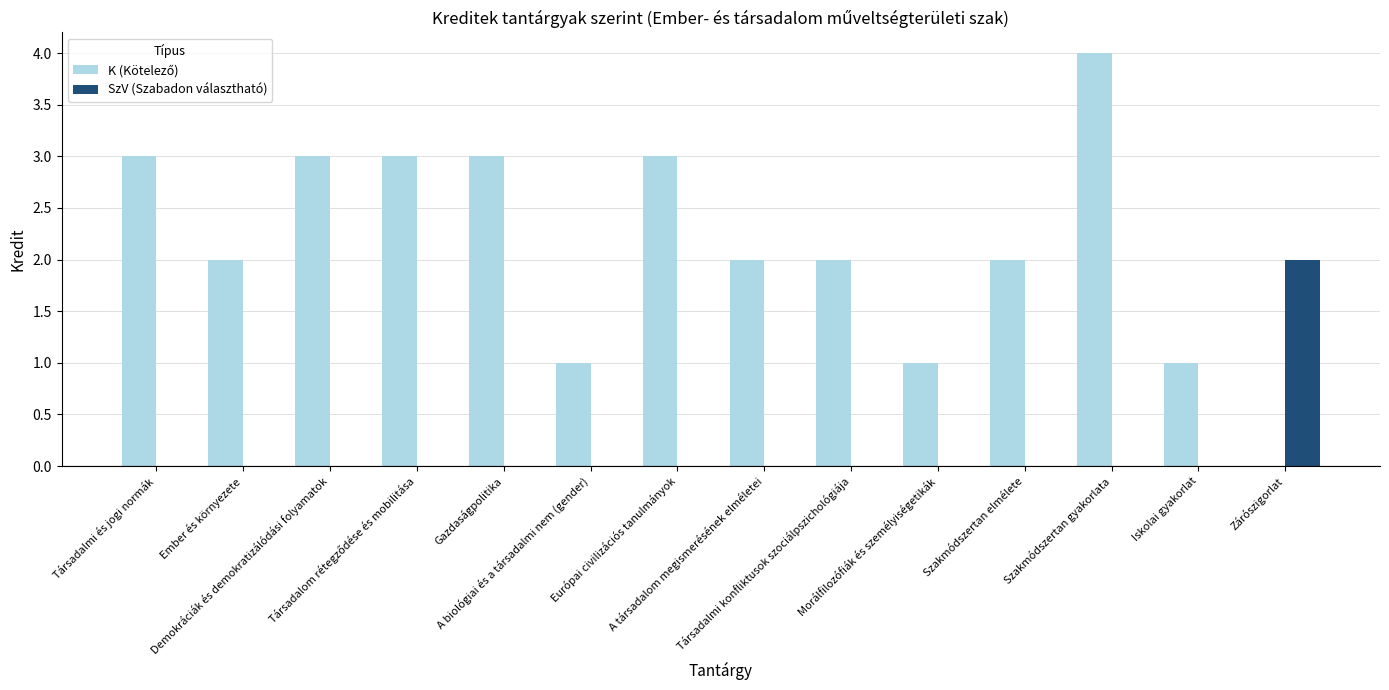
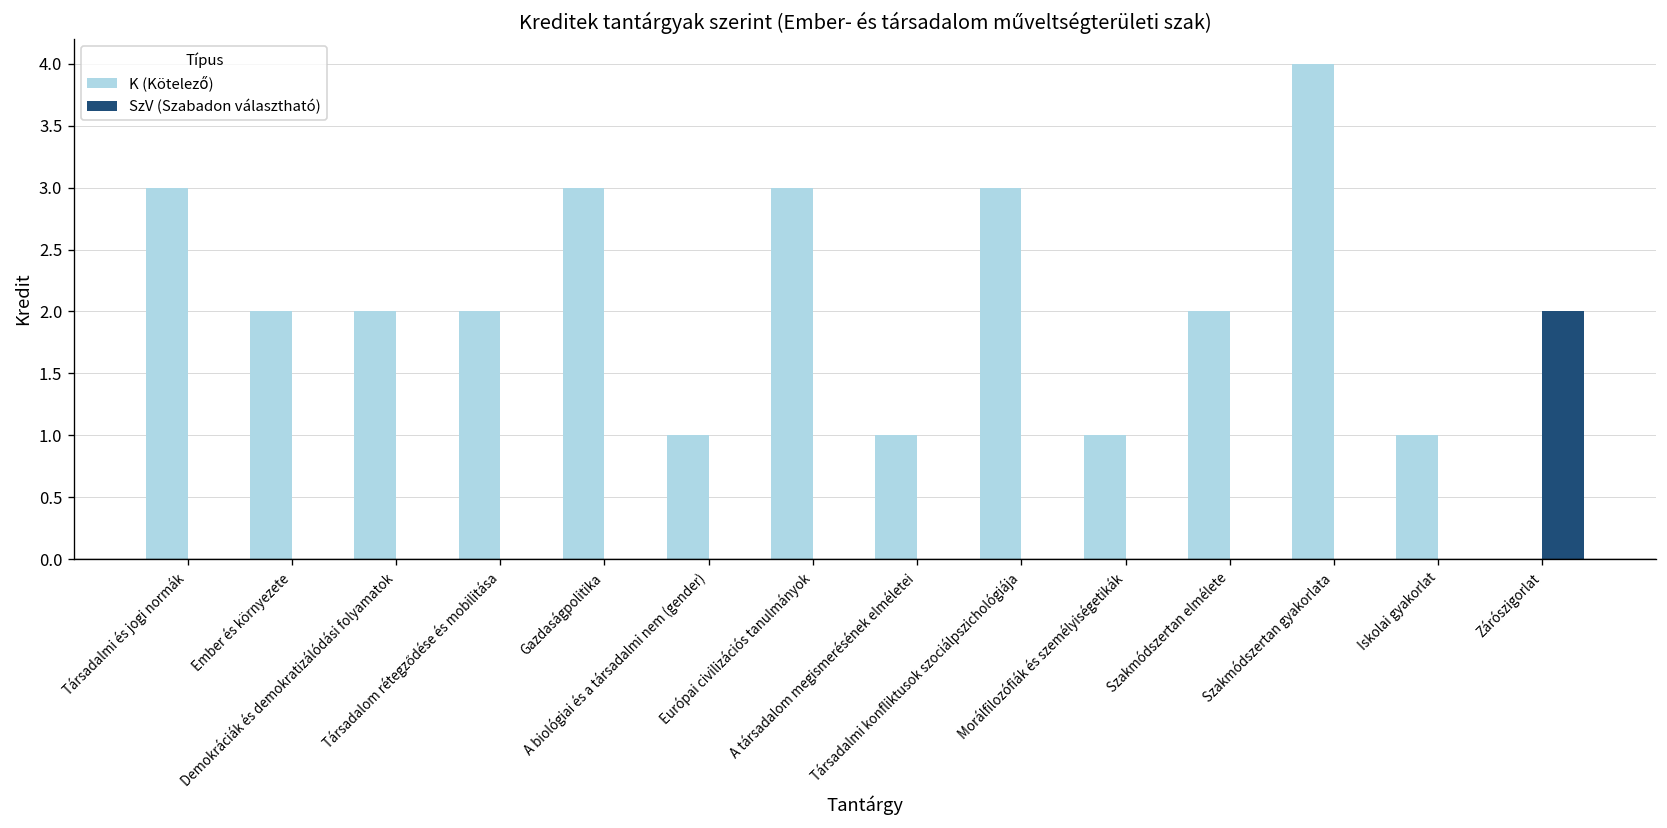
K (Kötelező), Demokráciák és demokratizálódási folyamatok: 3 -> 2
K (Kötelező), Társadalom rétegződése és mobilitása: 3 -> 2
K (Kötelező), A társadalom megismerésének elméletei: 2 -> 1
K (Kötelező), Társadalmi konfliktusok szociálpszichológiája: 2 -> 3
